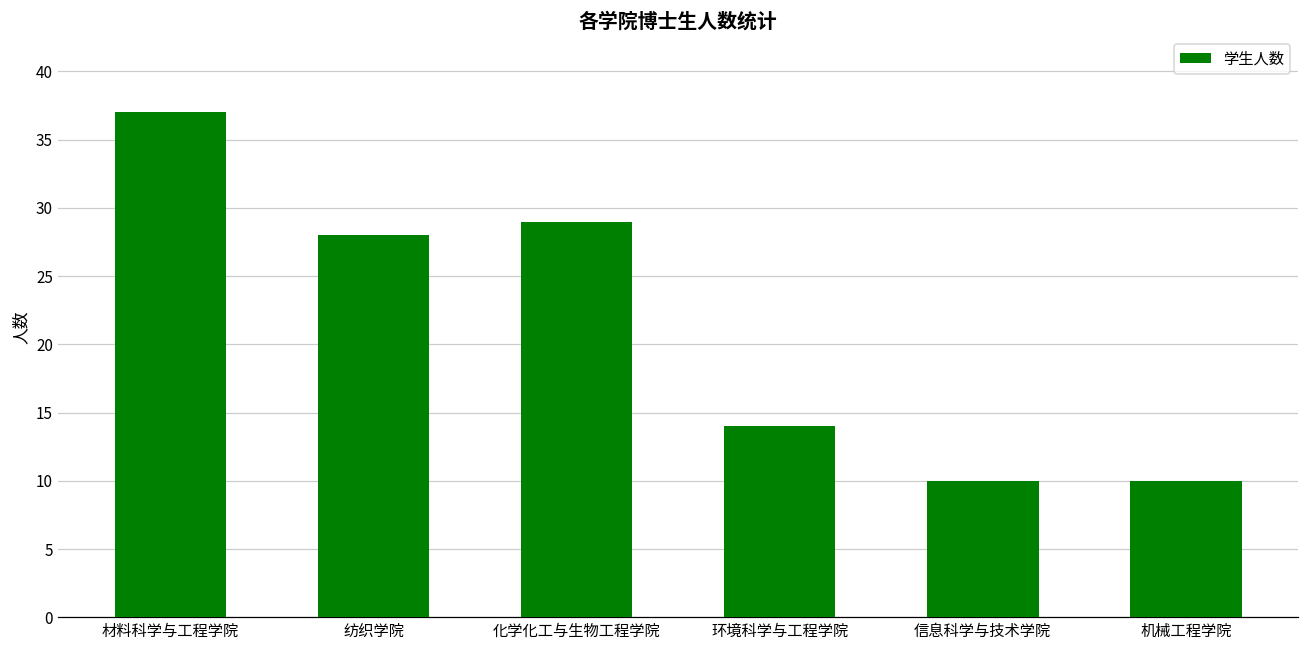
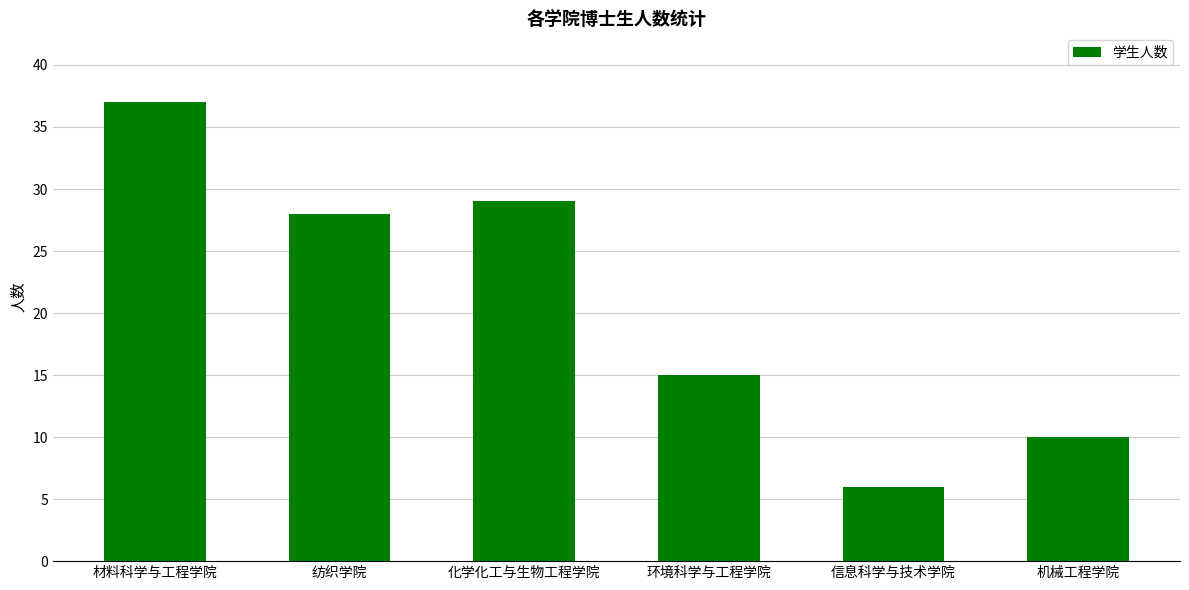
环境科学与工程学院: 14 -> 15
信息科学与技术学院: 10 -> 6
